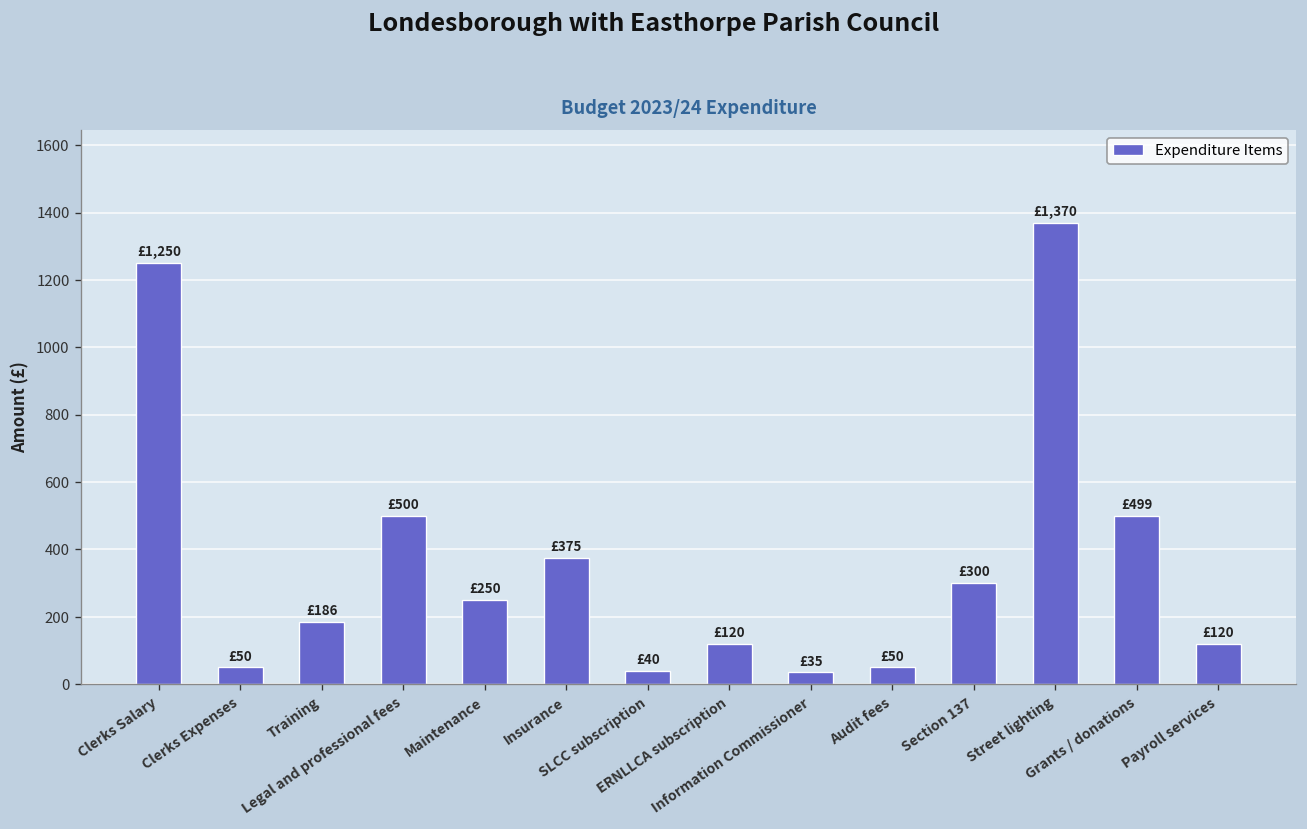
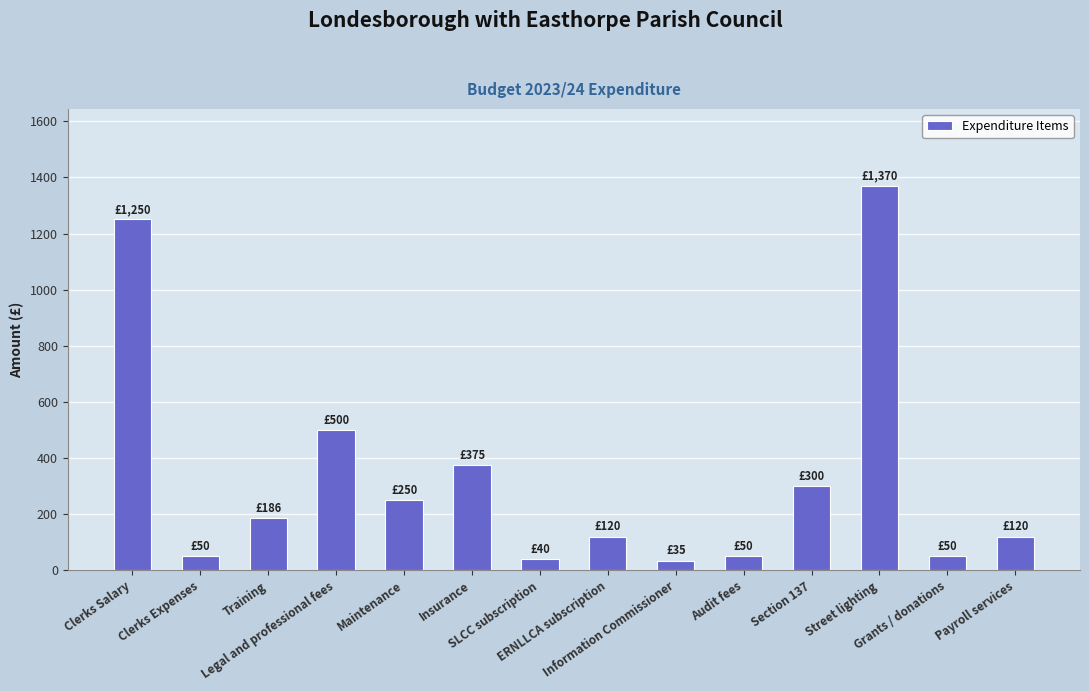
Grants / donations: £499 -> £50
